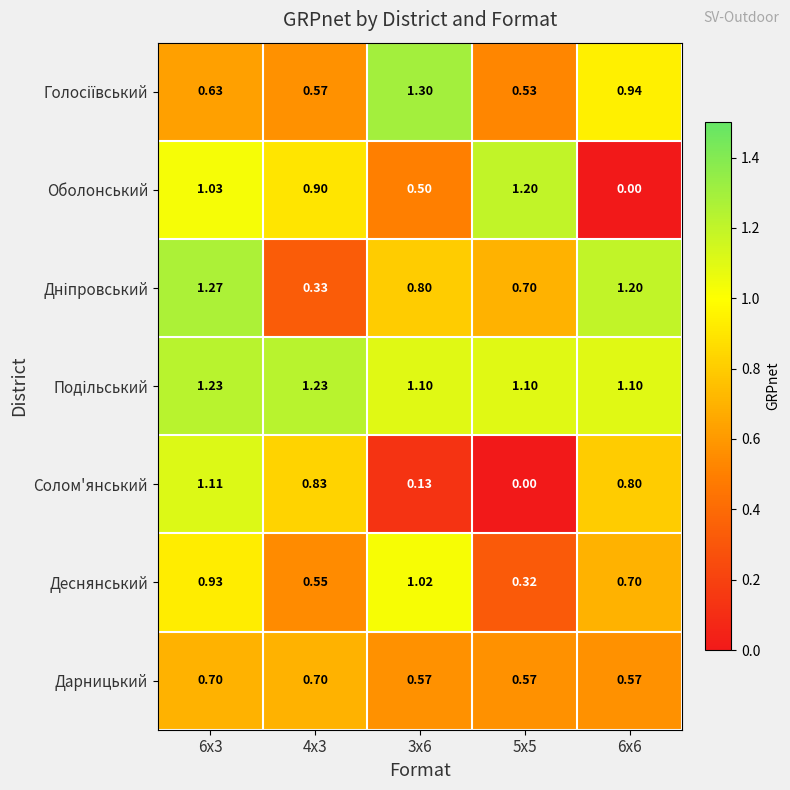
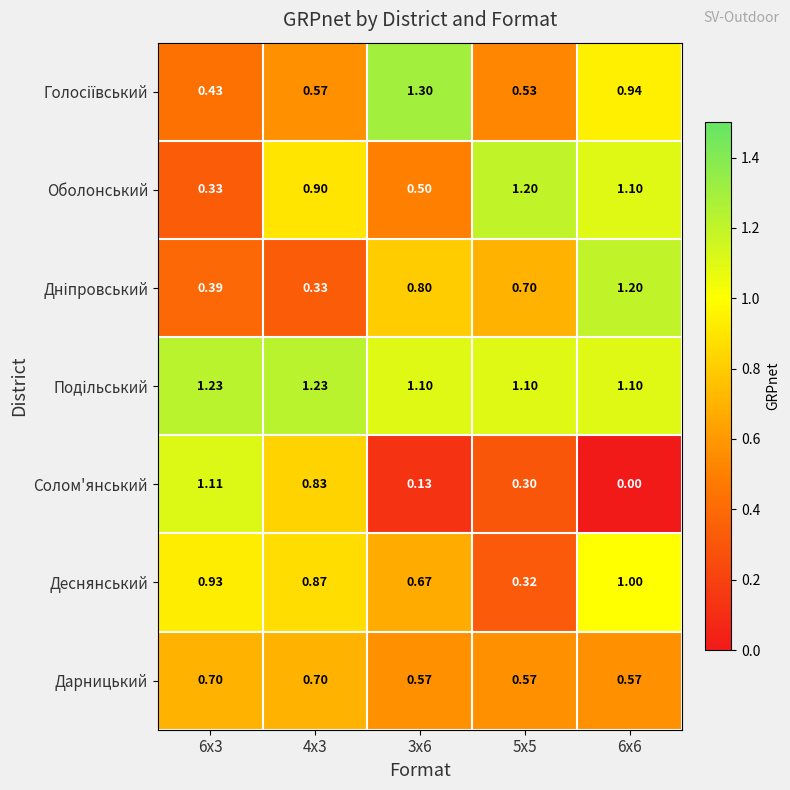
Голосіївський, 6x3: 0.63 -> 0.43
Оболонський, 6x3: 1.03 -> 0.33
Оболонський, 6x6: 0.00 -> 1.10
Дніпровський, 6x3: 1.27 -> 0.39
Солом'янський, 5x5: 0.00 -> 0.30
Солом'янський, 6x6: 0.80 -> 0.00
Деснянський, 4x3: 0.55 -> 0.87
Деснянський, 3x6: 1.02 -> 0.67
Деснянський, 6x6: 0.70 -> 1.00
